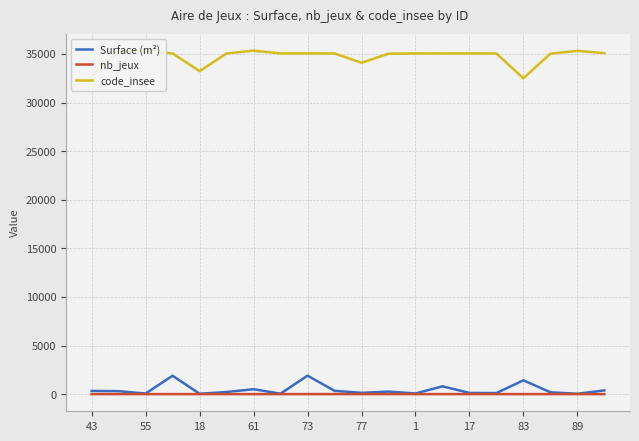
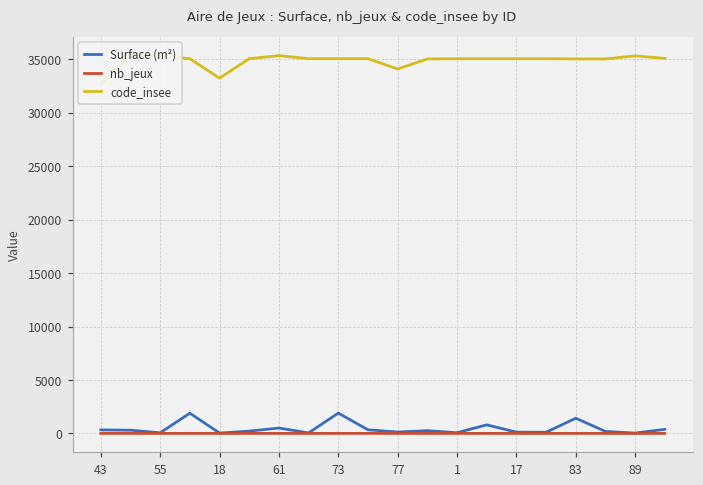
code_insee, 83: 32000 -> 35000
